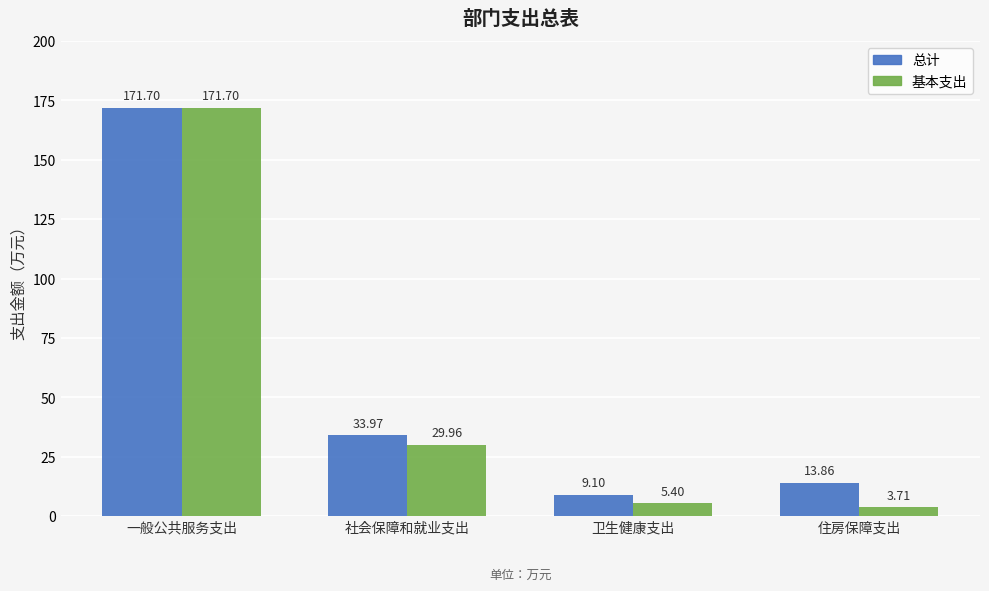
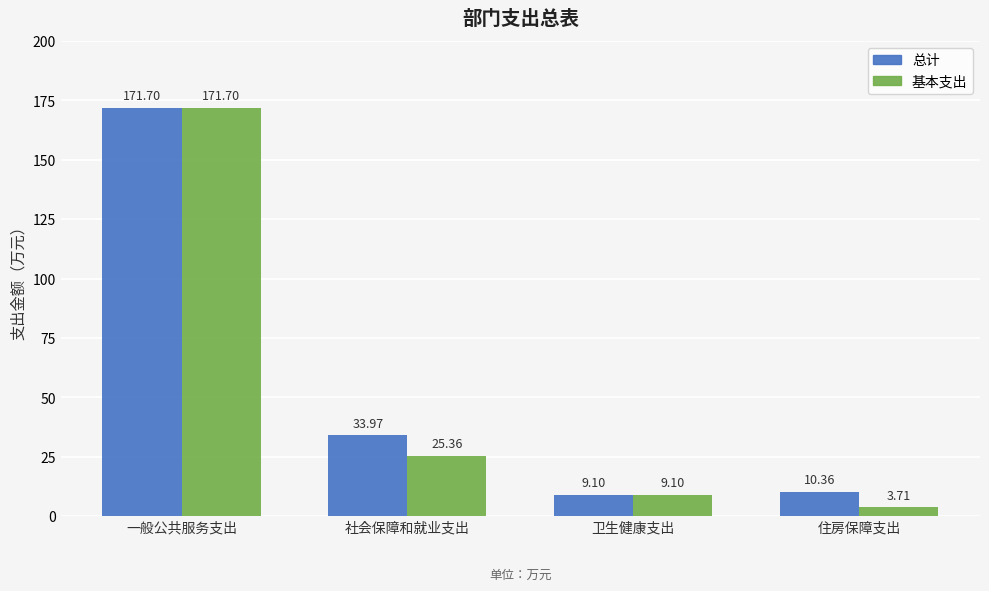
基本支出, 社会保障和就业支出: 29.96 -> 25.36
基本支出, 卫生健康支出: 5.40 -> 9.10
总计, 住房保障支出: 13.86 -> 10.36
